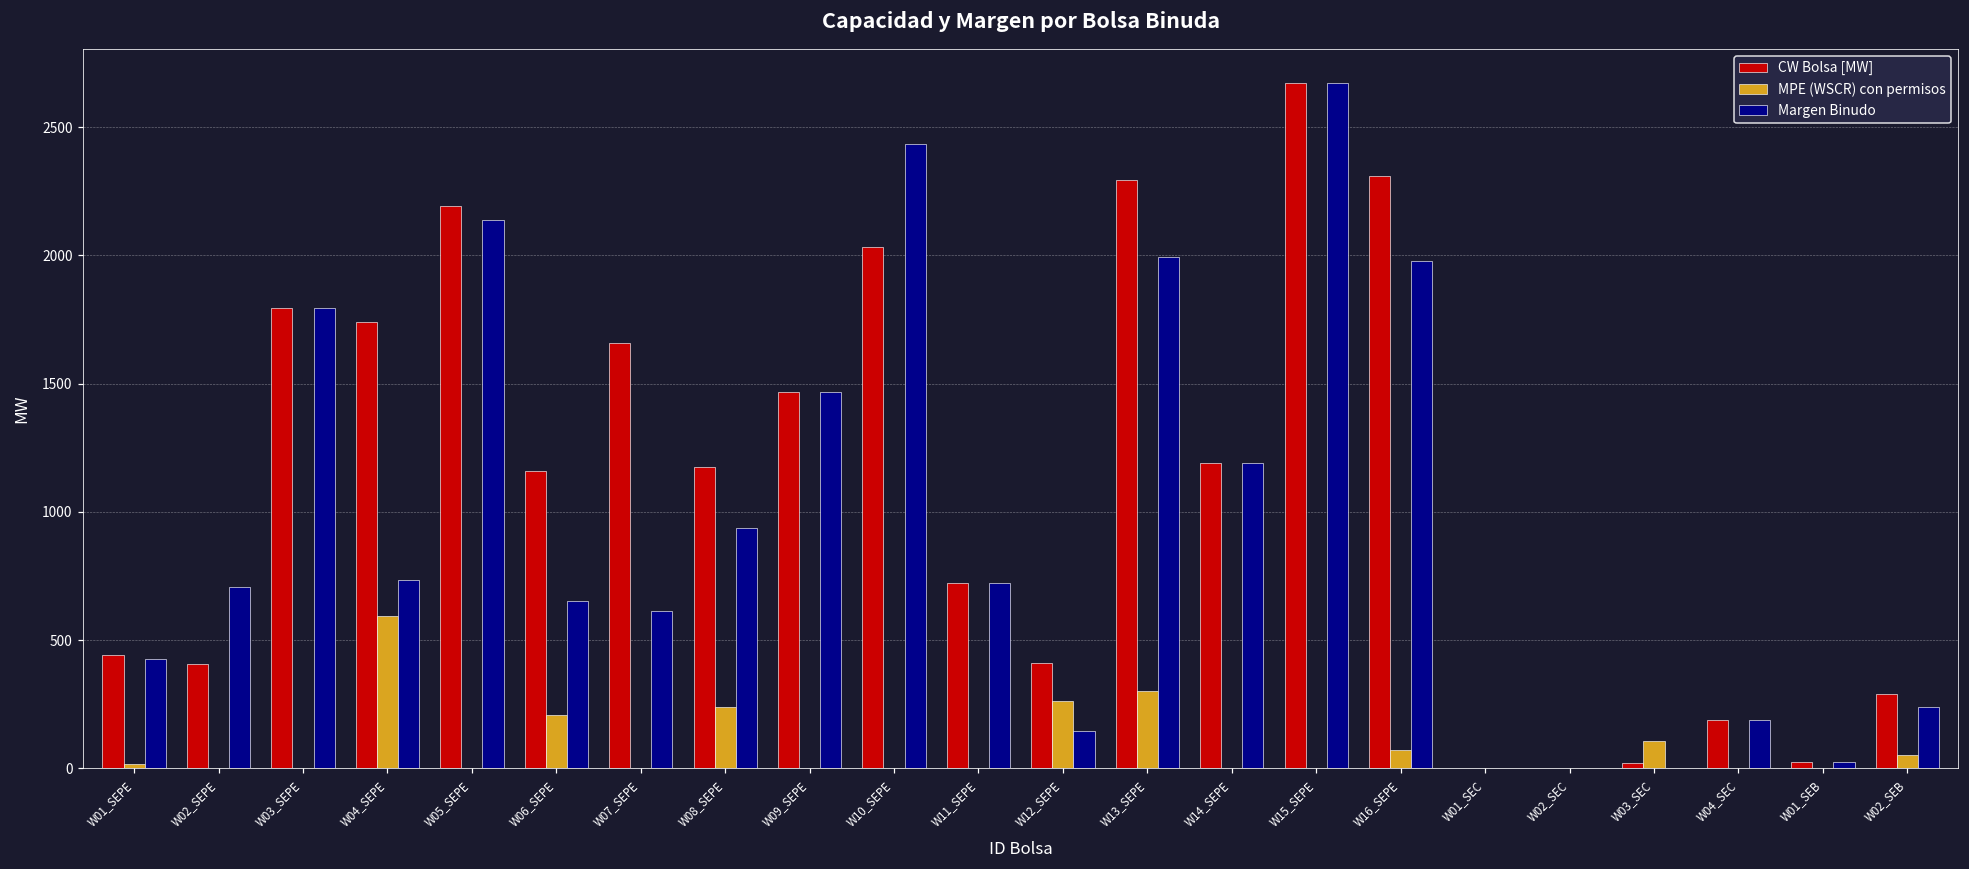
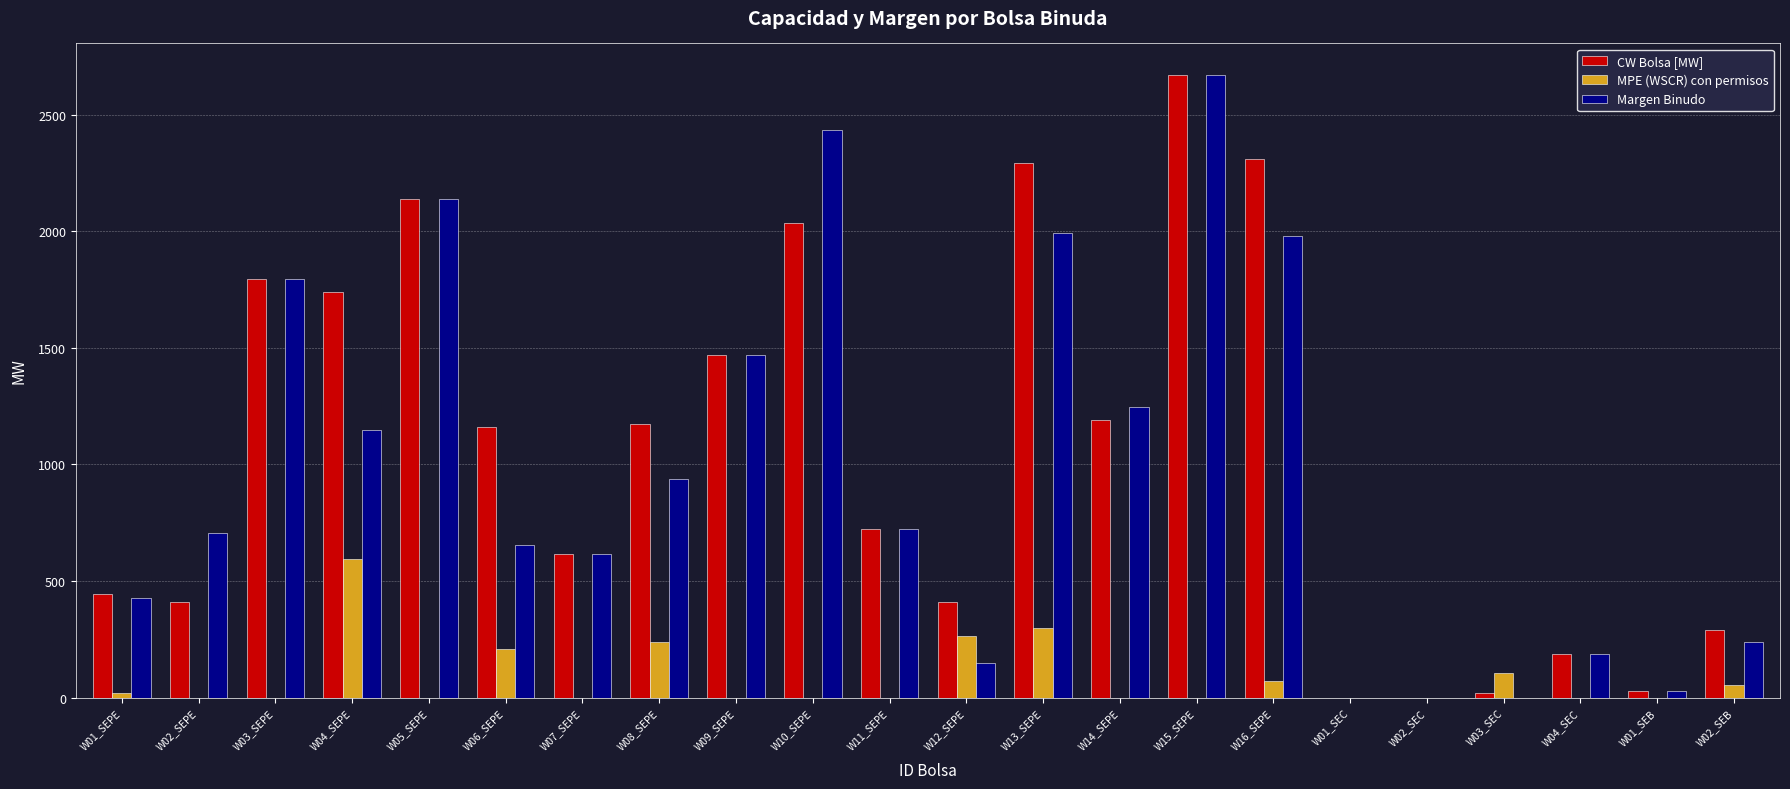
Margen Binudo, W04_SEPE: 740 -> 1150
CW Bolsa [MW], W05_SEPE: 2190 -> 2140
CW Bolsa [MW], W07_SEPE: 1660 -> 620
Margen Binudo, W14_SEPE: 1190 -> 1250
